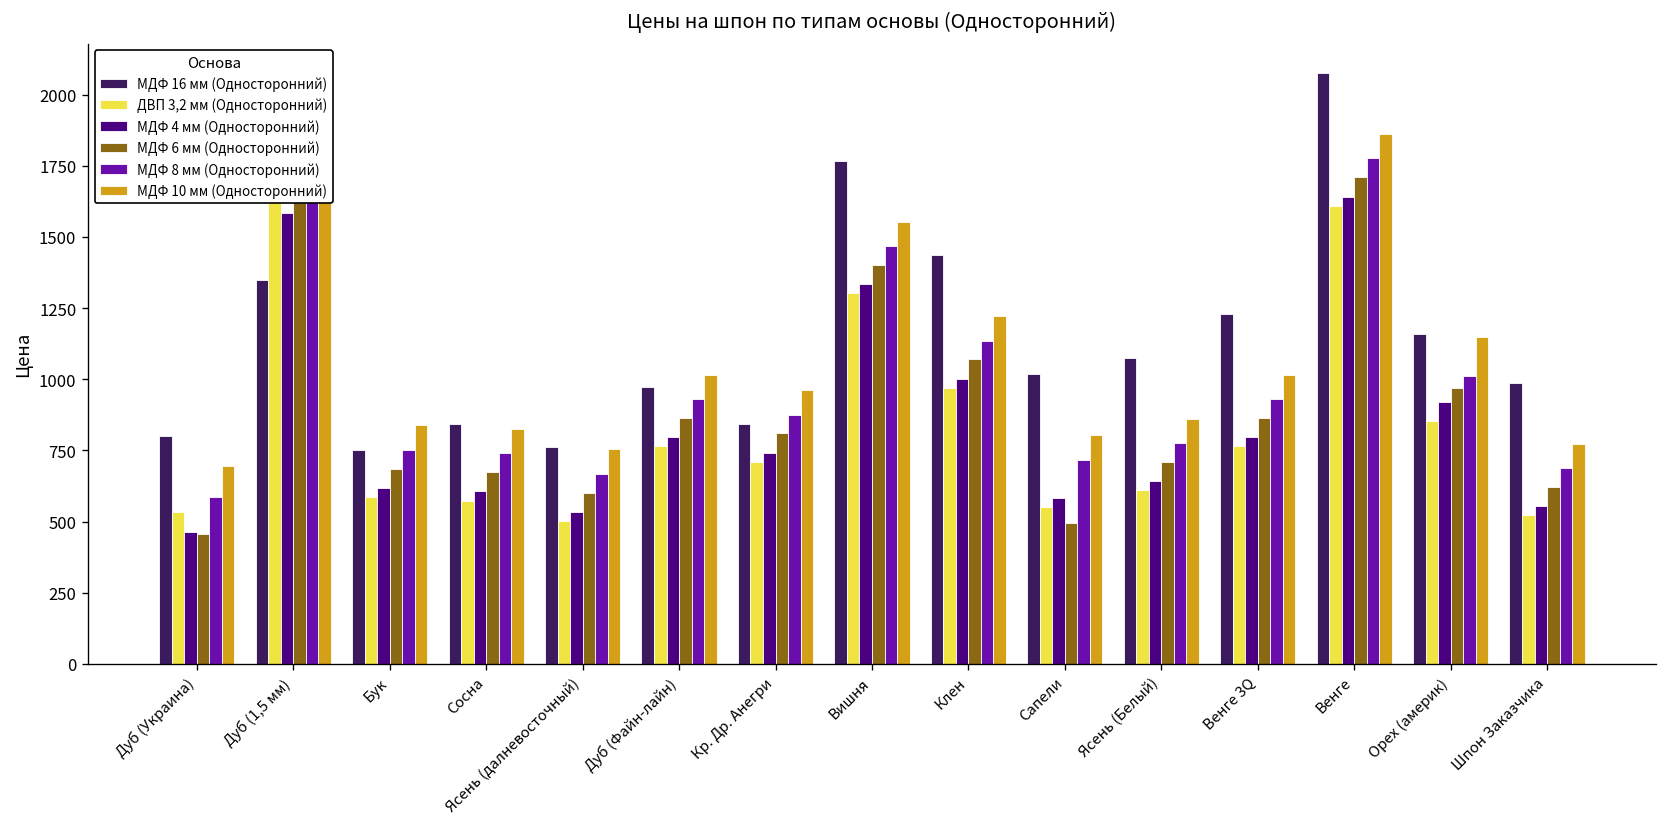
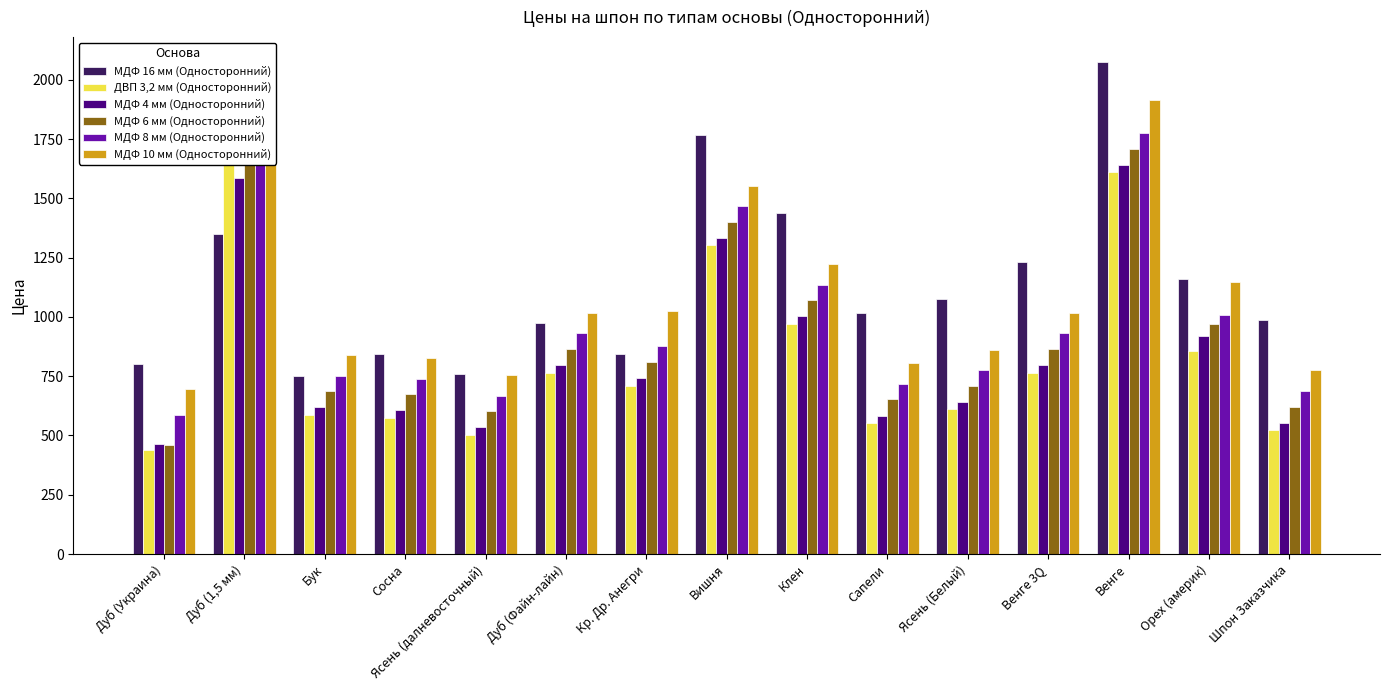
ДВП 3,2 мм (Односторонний), Дуб (Украина): 530 -> 440
МДФ 10 мм (Односторонний), Кр. Др. Анегри: 960 -> 1020
МДФ 6 мм (Односторонний), Сапели: 500 -> 650
МДФ 10 мм (Односторонний), Венге: 1860 -> 1920
